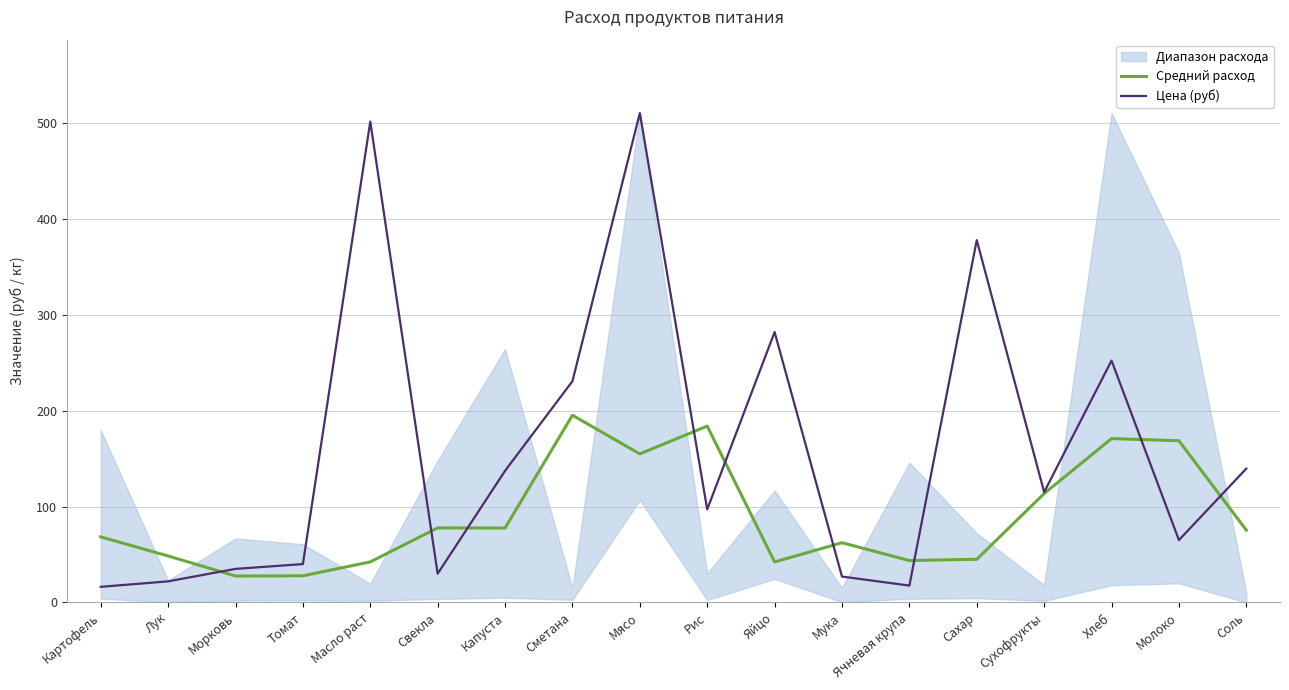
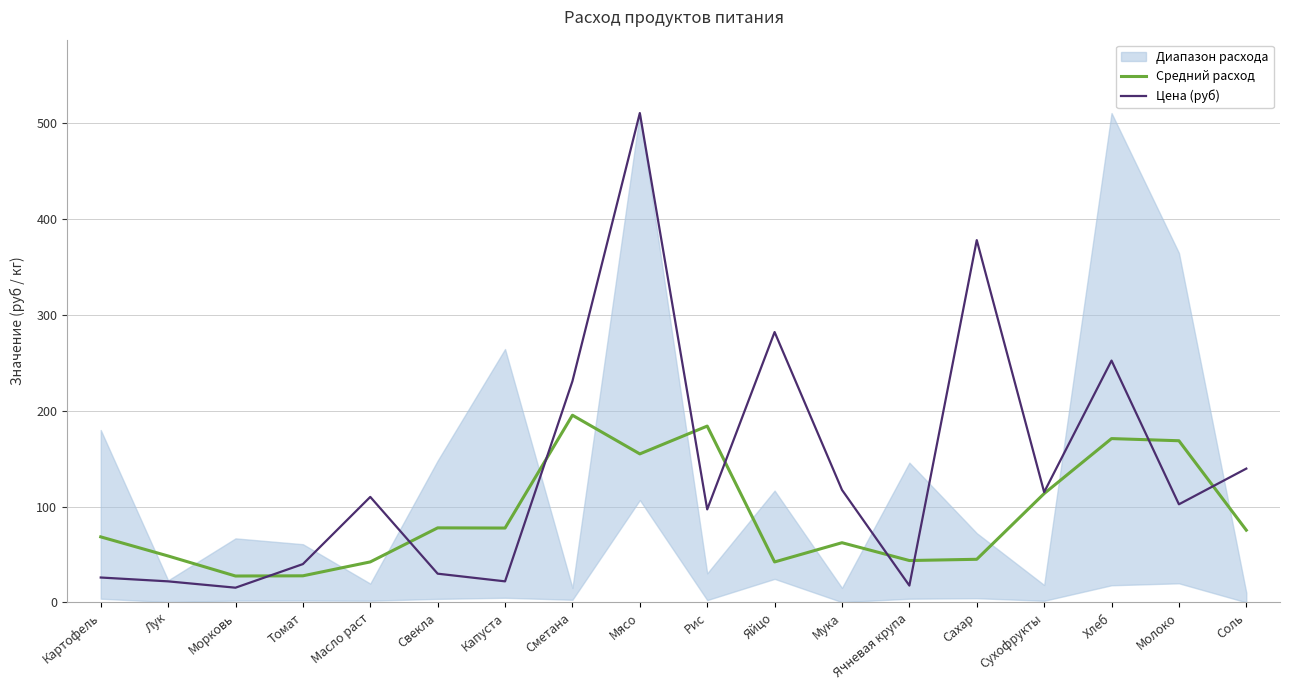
Цена (руб), Картофель: 20 -> 30
Цена (руб), Морковь: 40 -> 20
Цена (руб), Масло раст: 500 -> 110
Цена (руб), Капуста: 140 -> 20
Цена (руб), Мука: 30 -> 120
Цена (руб), Молоко: 70 -> 100
